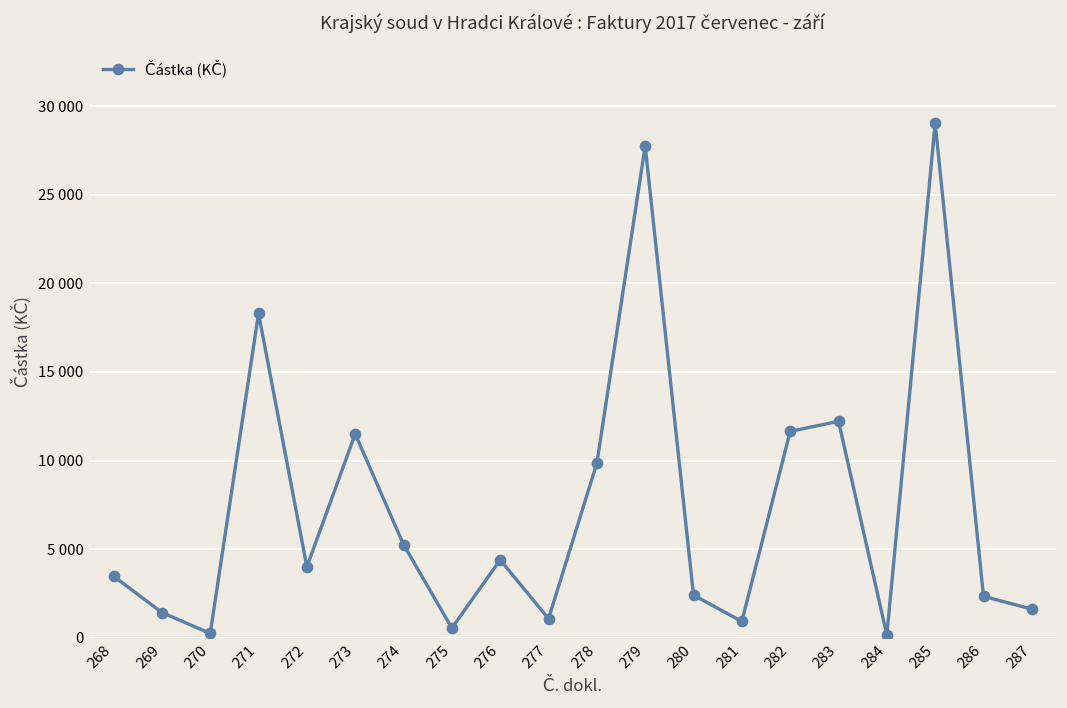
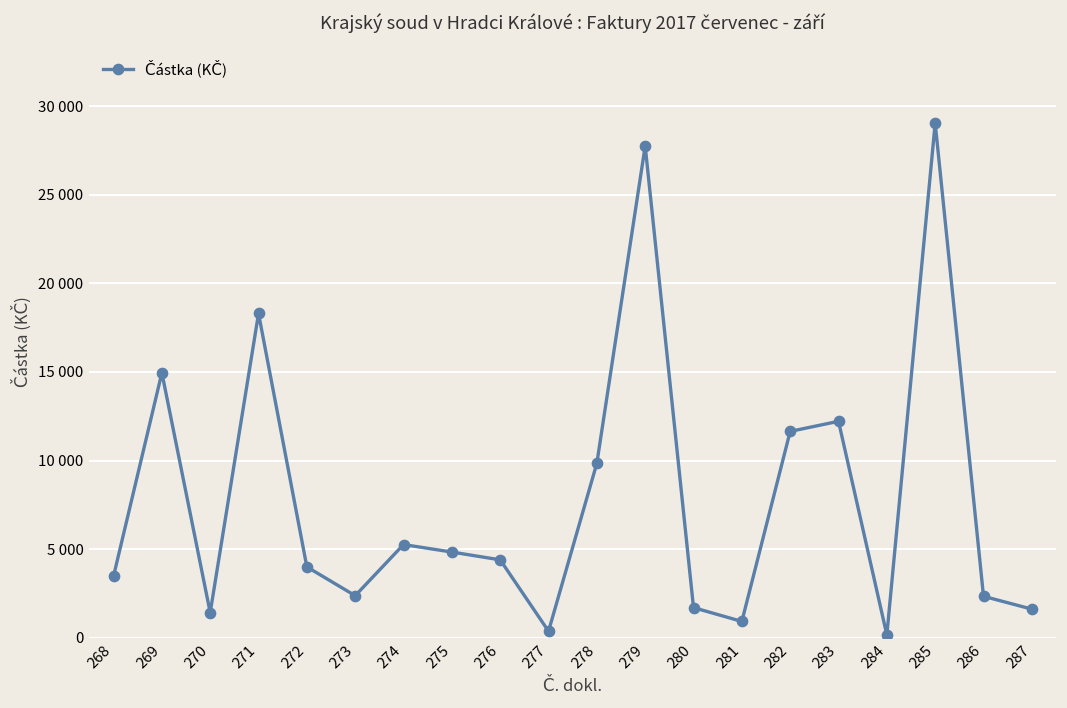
269: 1400 -> 15000
270: 300 -> 1400
273: 11500 -> 2400
275: 600 -> 4800
277: 1100 -> 400
280: 2400 -> 1700
